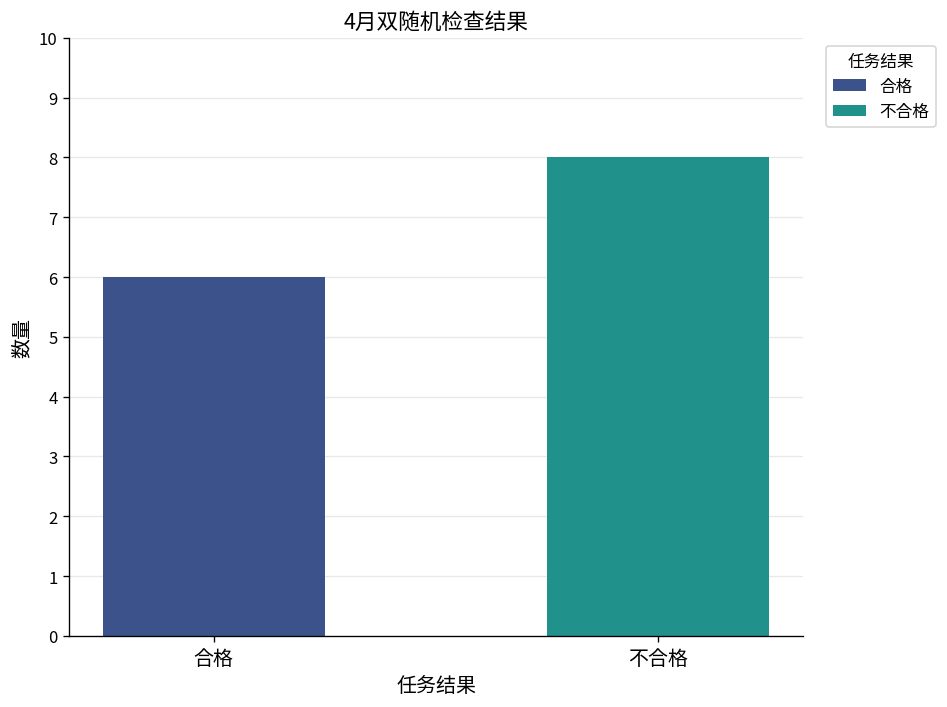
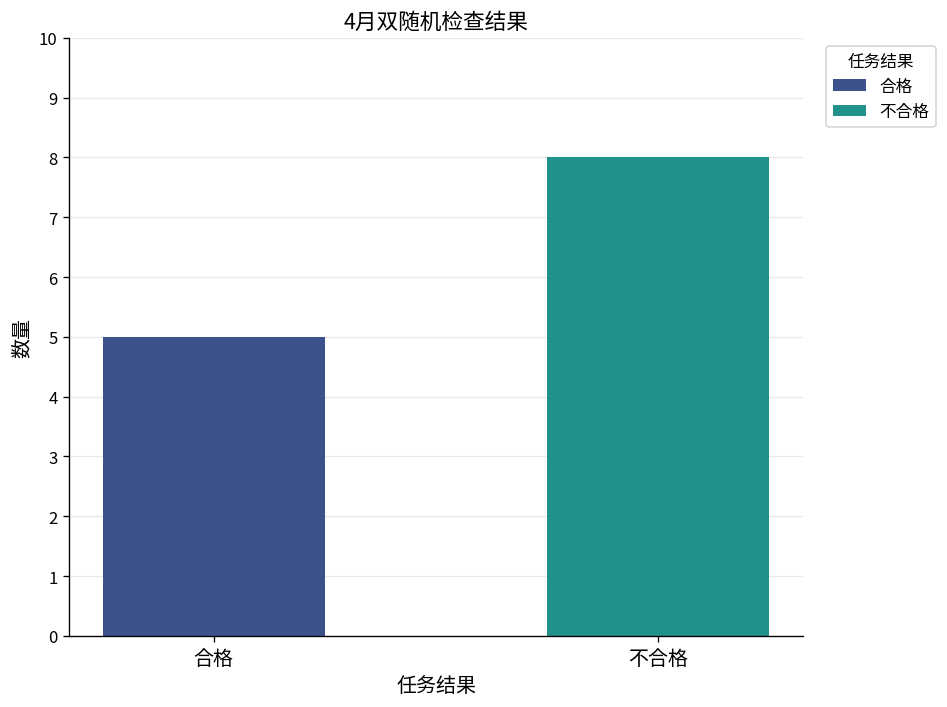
合格: 6 -> 5
